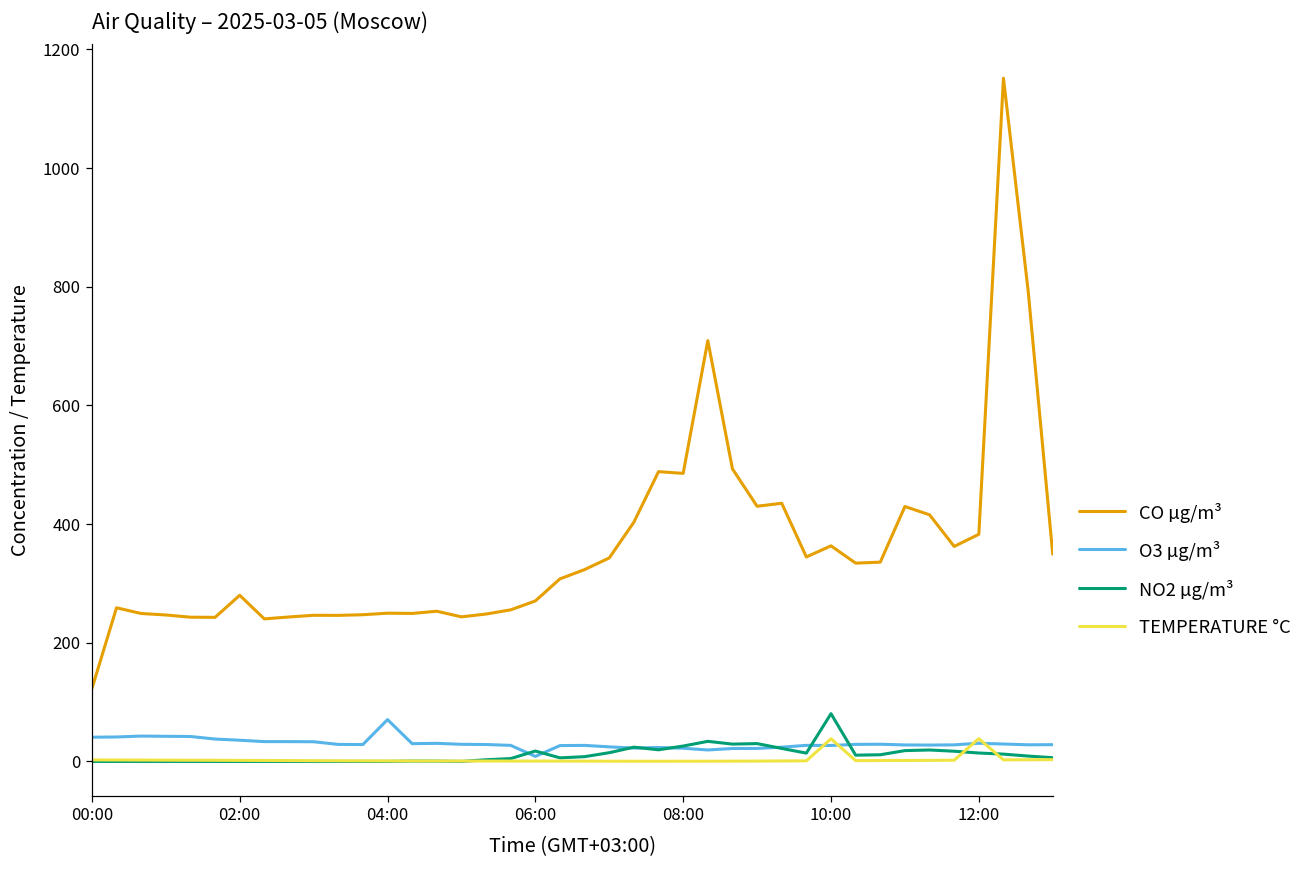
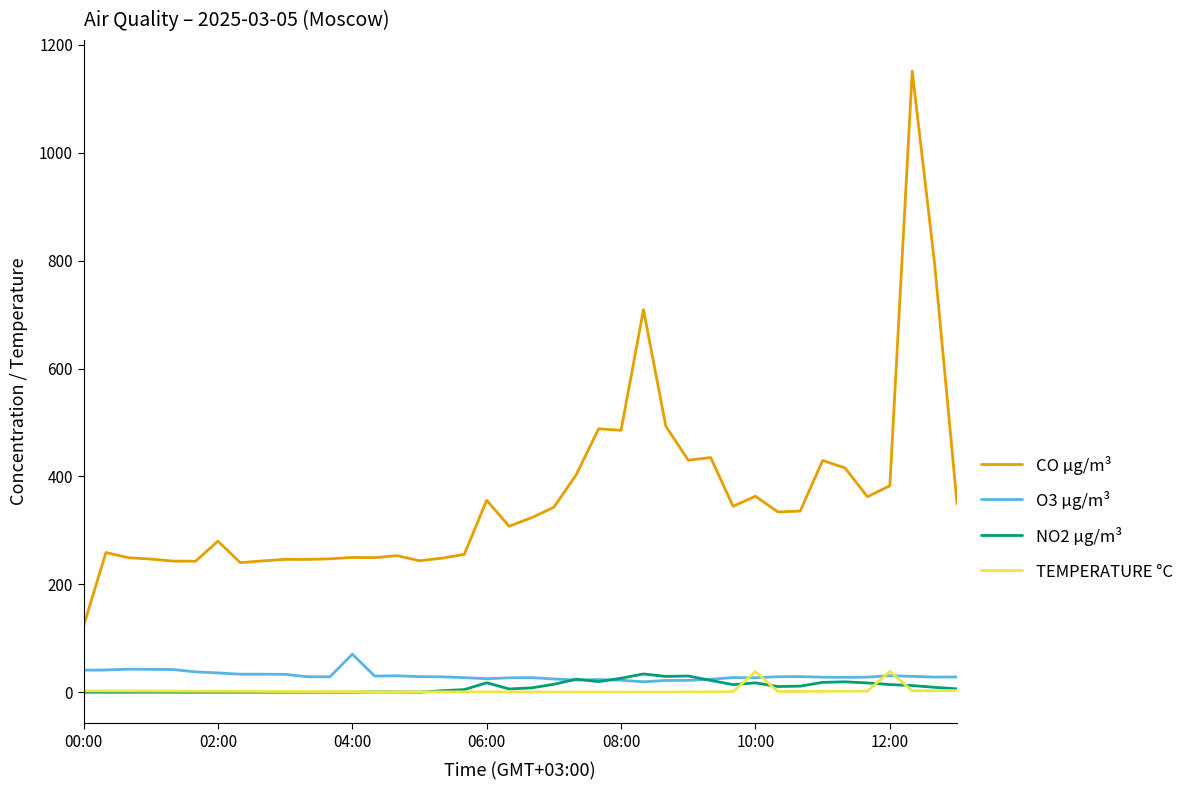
CO µg/m³, 06:00: 270 -> 360
O3 µg/m³, 06:00: 10 -> 20
NO2 µg/m³, 10:00: 80 -> 20
